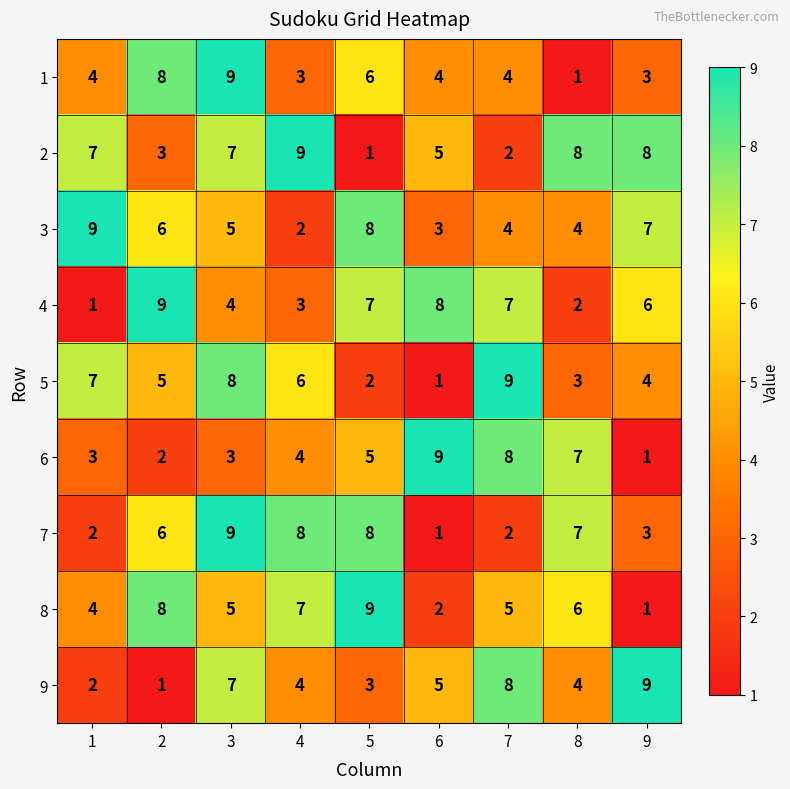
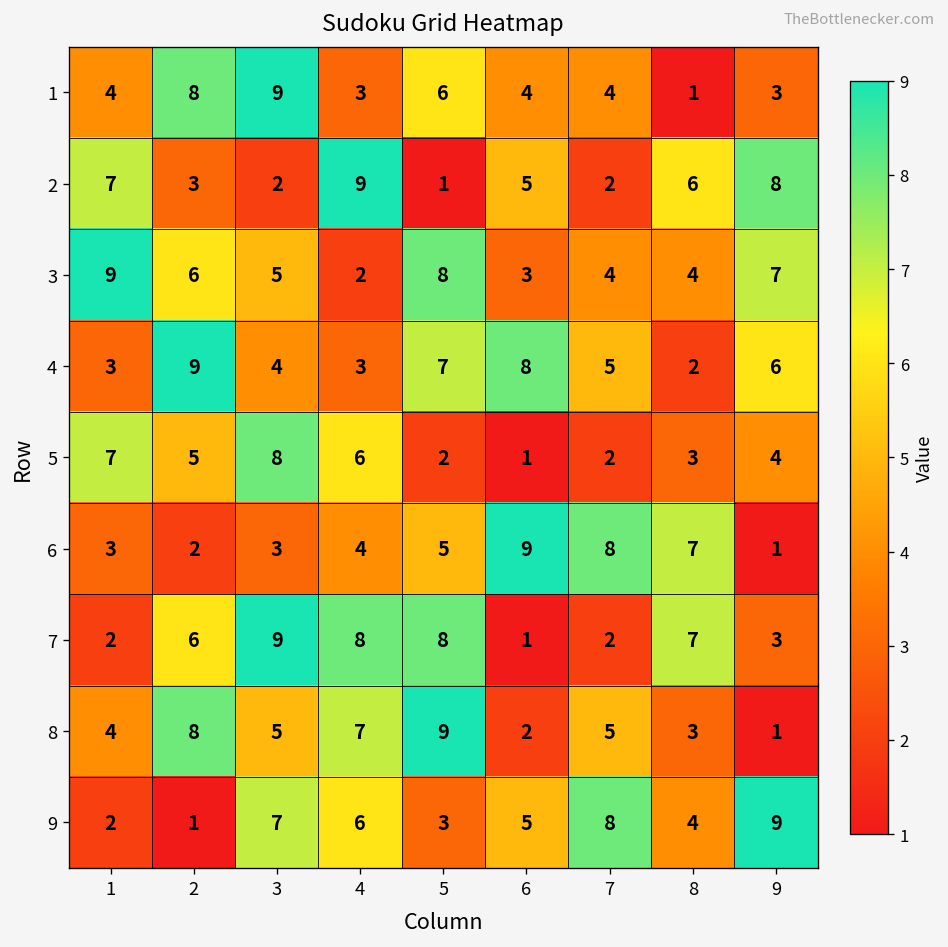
2, 3: 7 -> 2
2, 8: 8 -> 6
4, 1: 1 -> 3
4, 7: 7 -> 5
5, 7: 9 -> 2
8, 8: 6 -> 3
9, 4: 4 -> 6
